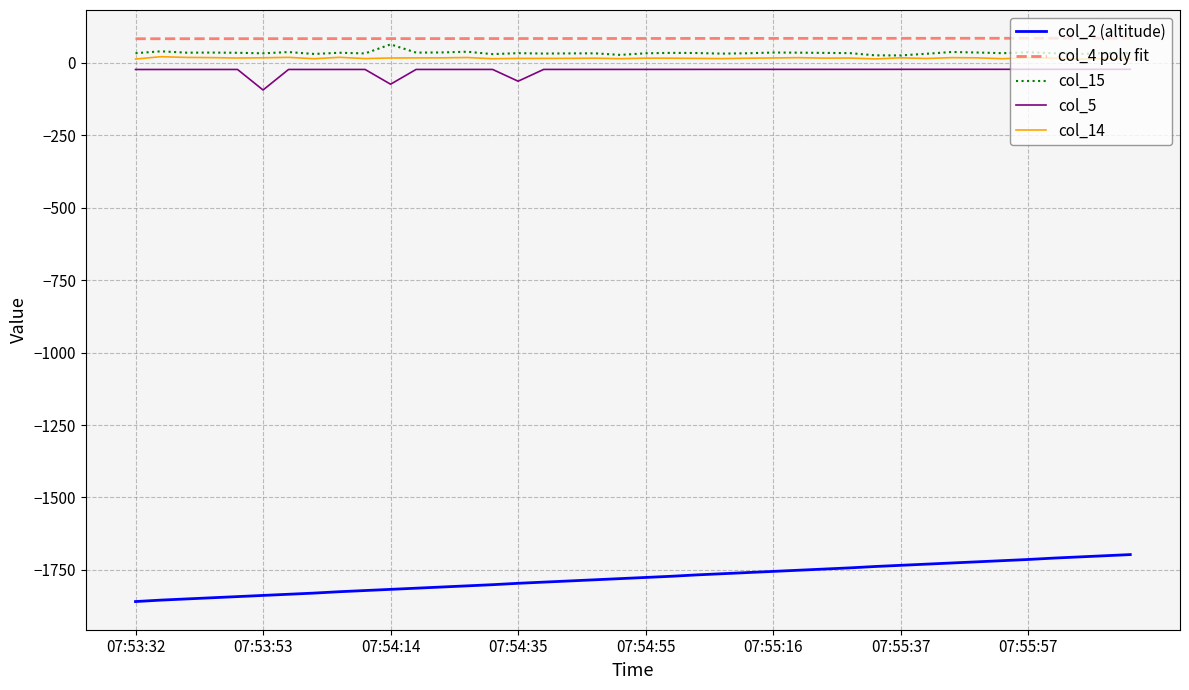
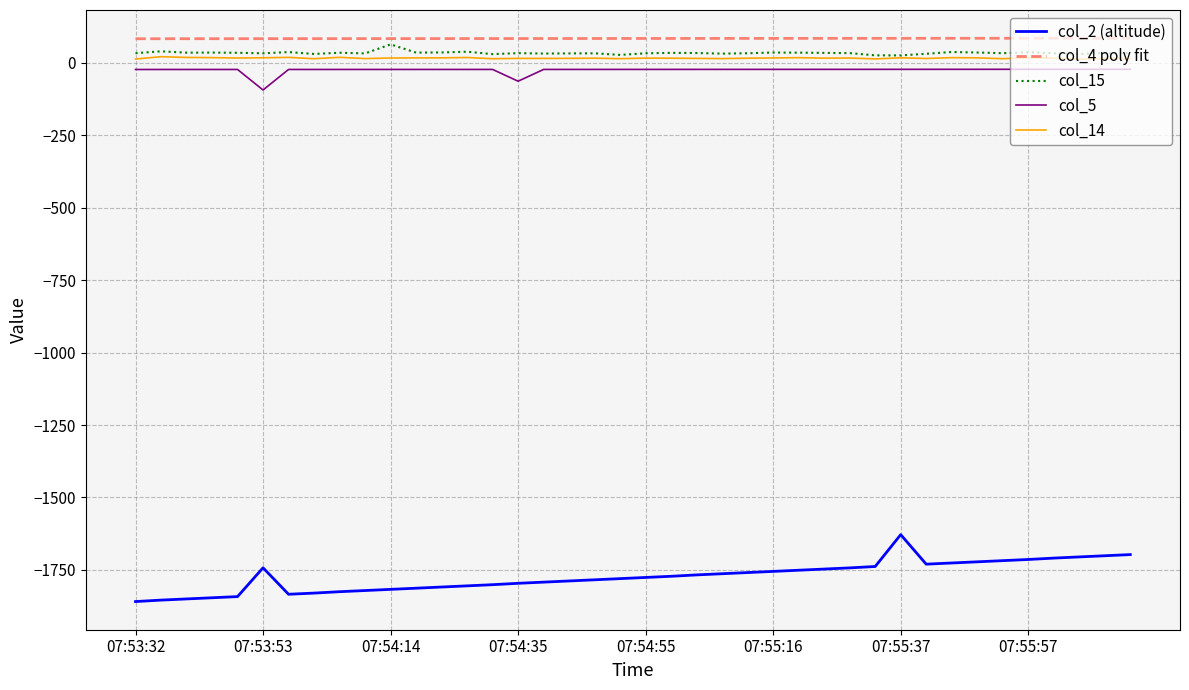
col_2 (altitude), 07:53:53: -1840 -> -1740
col_5, 07:54:14: -70 -> -20
col_2 (altitude), 07:55:37: -1730 -> -1630
